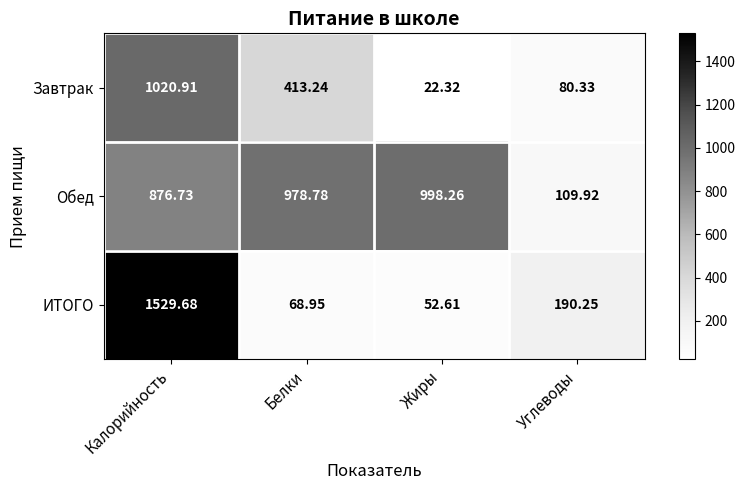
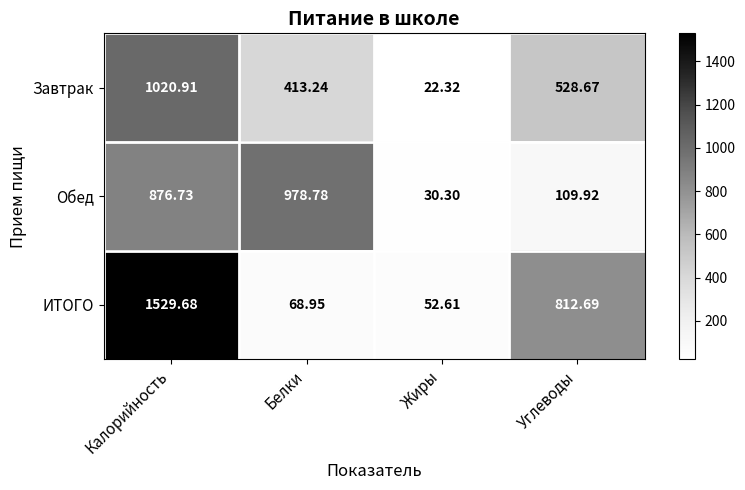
Завтрак, Углеводы: 80.33 -> 528.67
Обед, Жиры: 998.26 -> 30.30
ИТОГО, Углеводы: 190.25 -> 812.69
